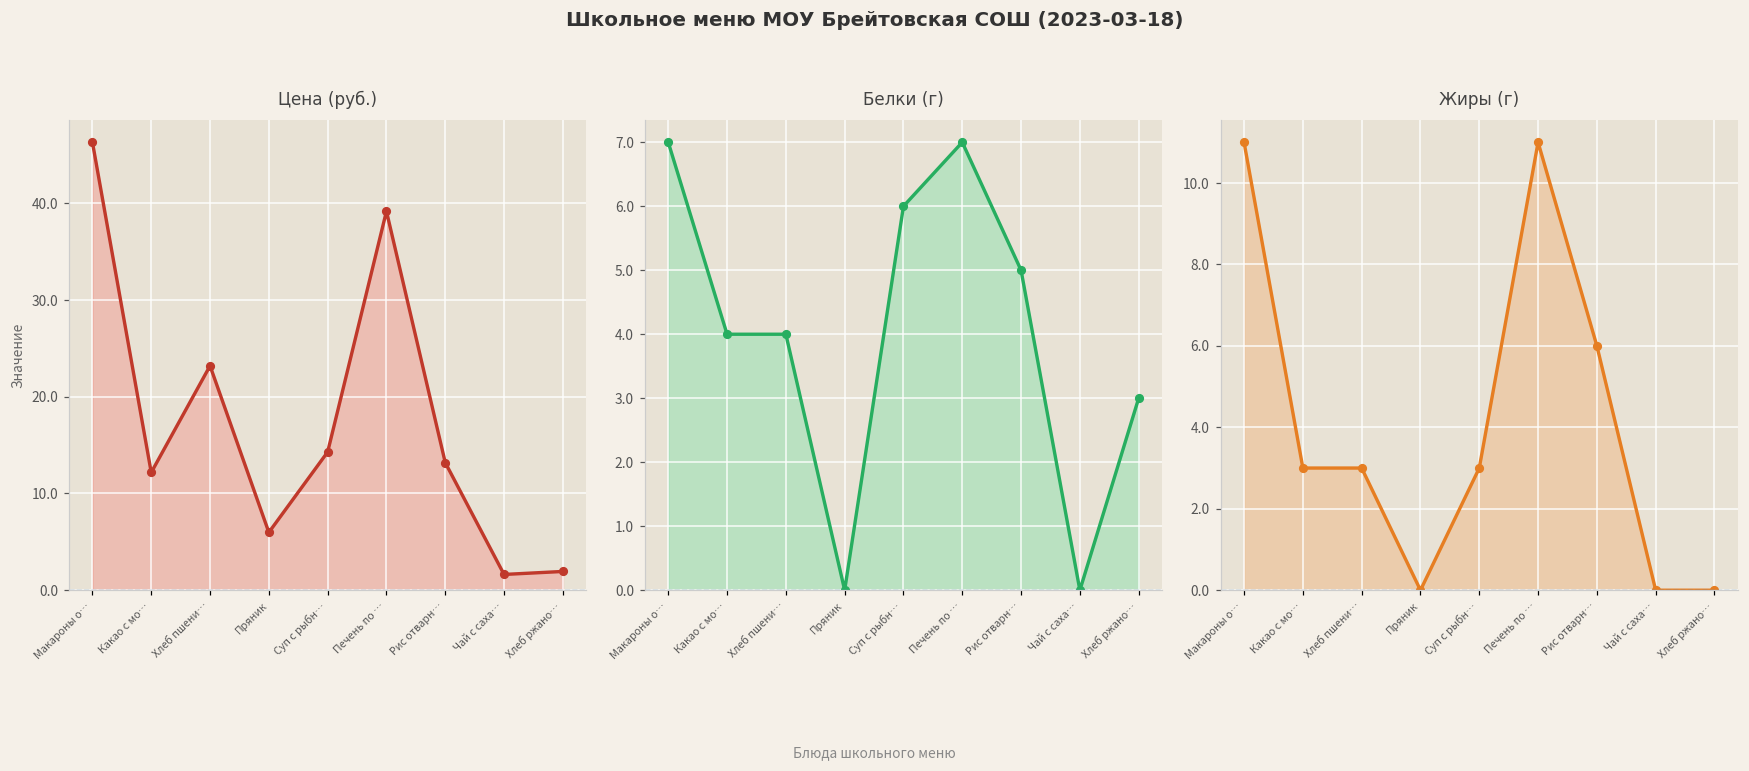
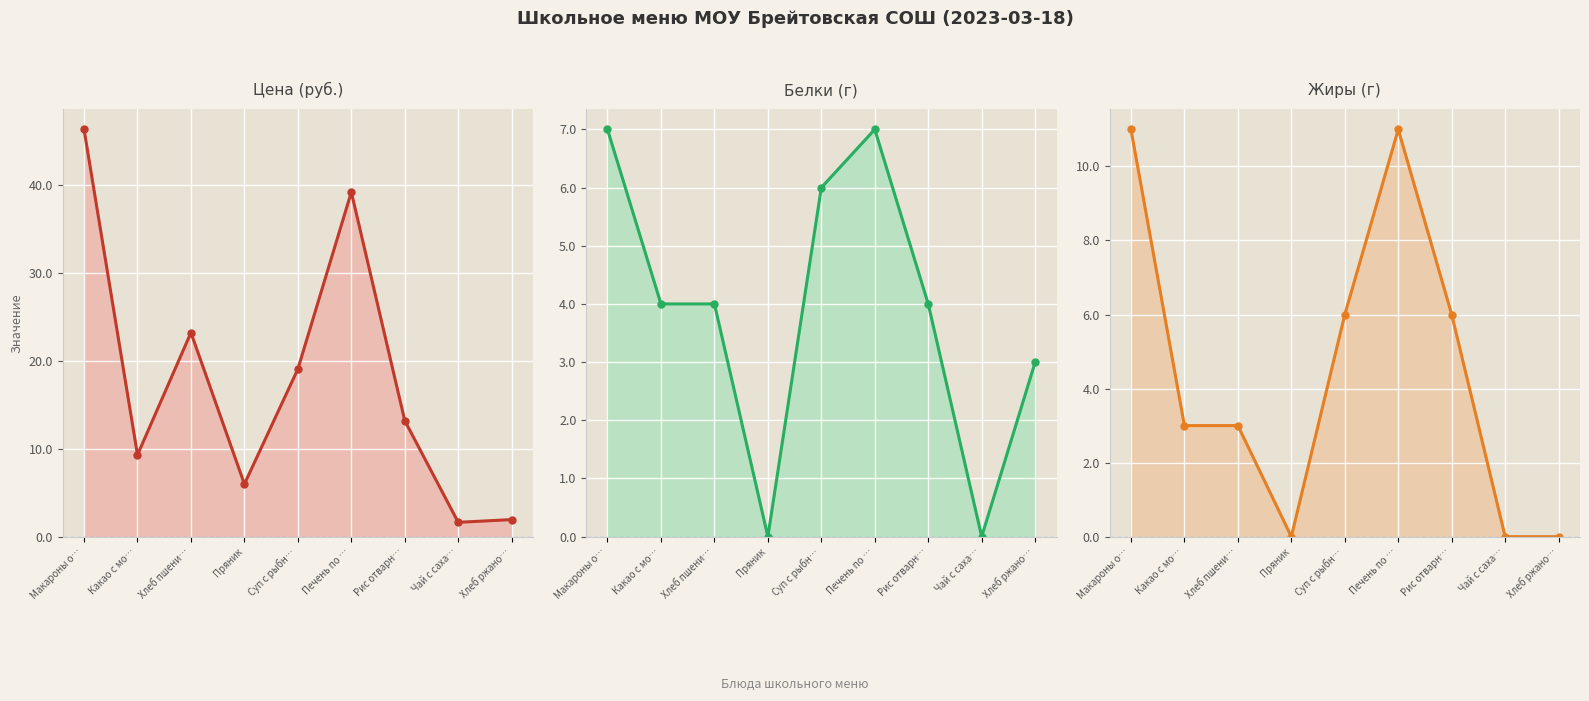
Цена (руб.), Какао с мо…: 12 -> 9
Цена (руб.), Суп с рыбн…: 14 -> 19
Белки (г), Рис отварн…: 5 -> 4
Жиры (г), Суп с рыбн…: 3 -> 6
